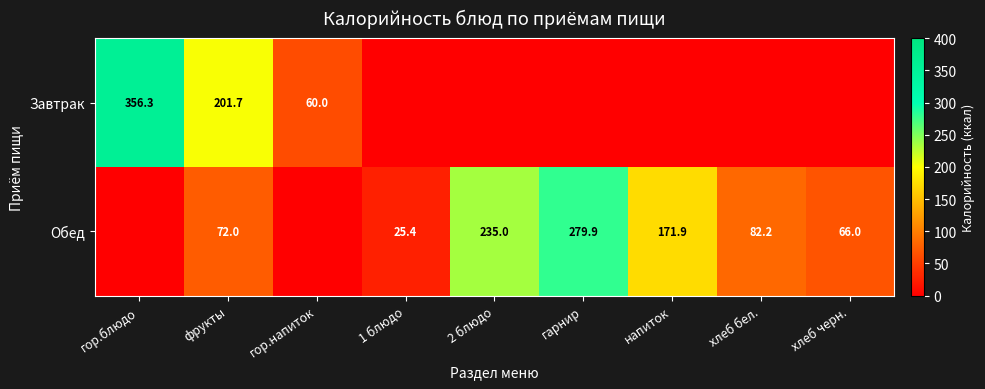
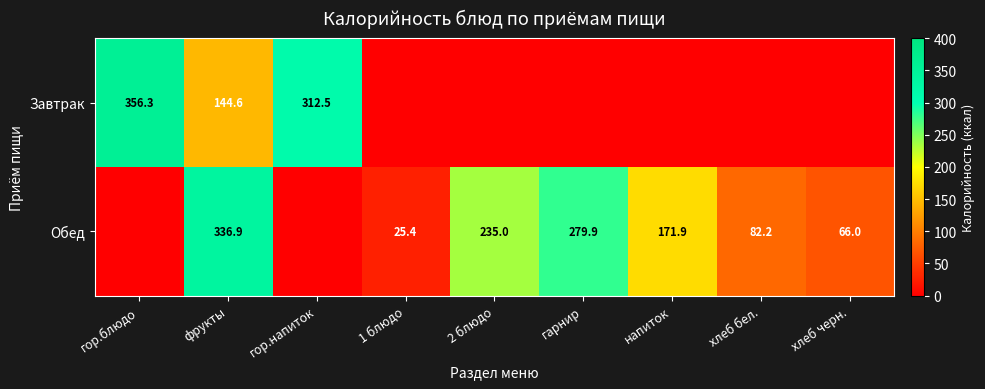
Завтрак, фрукты: 201.7 -> 144.6
Завтрак, гор.напиток: 60.0 -> 312.5
Обед, фрукты: 72.0 -> 336.9
